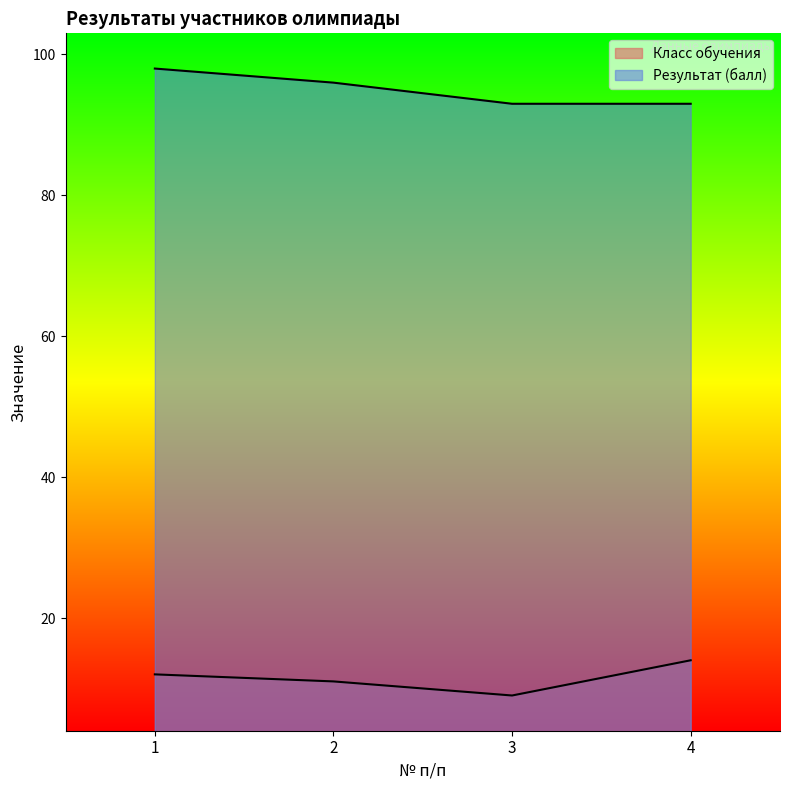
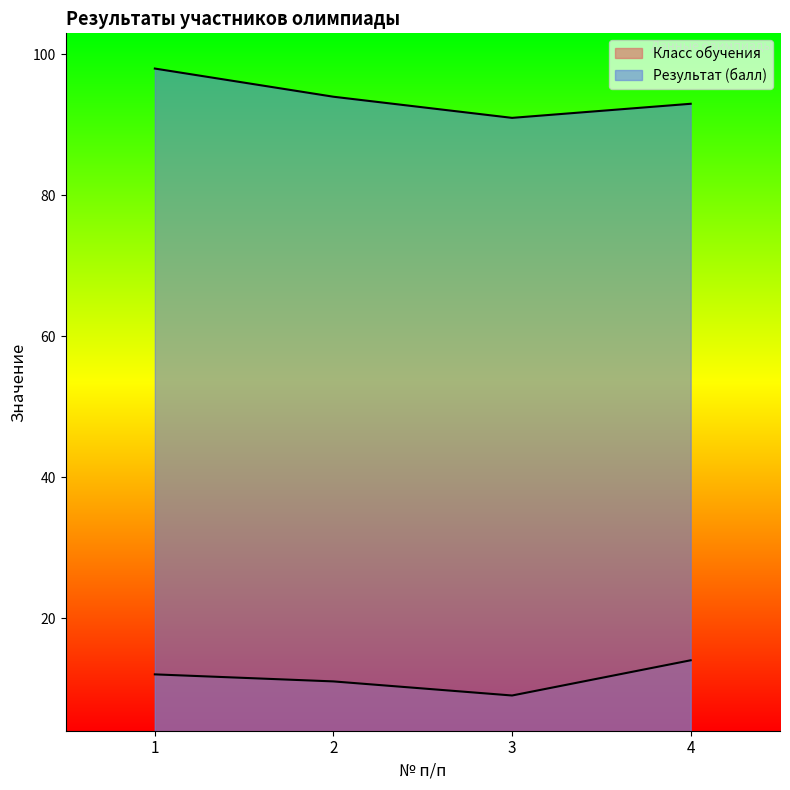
Результат (балл), 2: 96 -> 94
Результат (балл), 3: 93 -> 91
